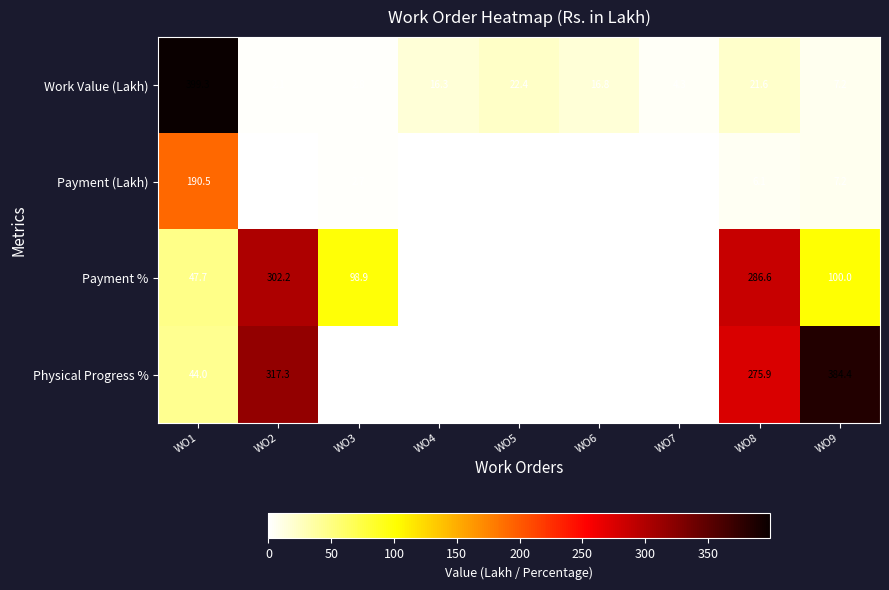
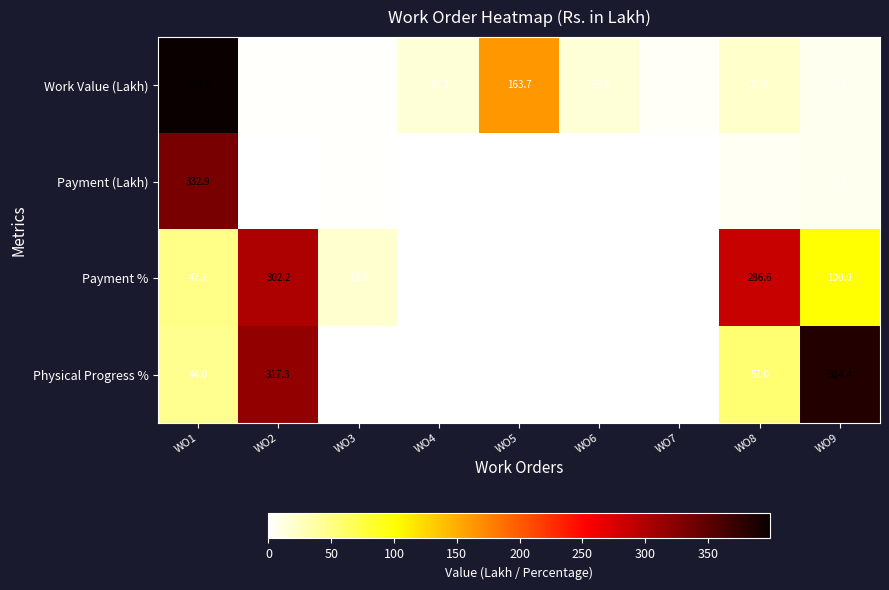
Work Value (Lakh), WO5: 22.4 -> 163.7
Payment (Lakh), WO1: 190.5 -> 332.9
Payment %, WO3: 98.9 -> 18.9
Physical Progress %, WO8: 275.9 -> 57.0
